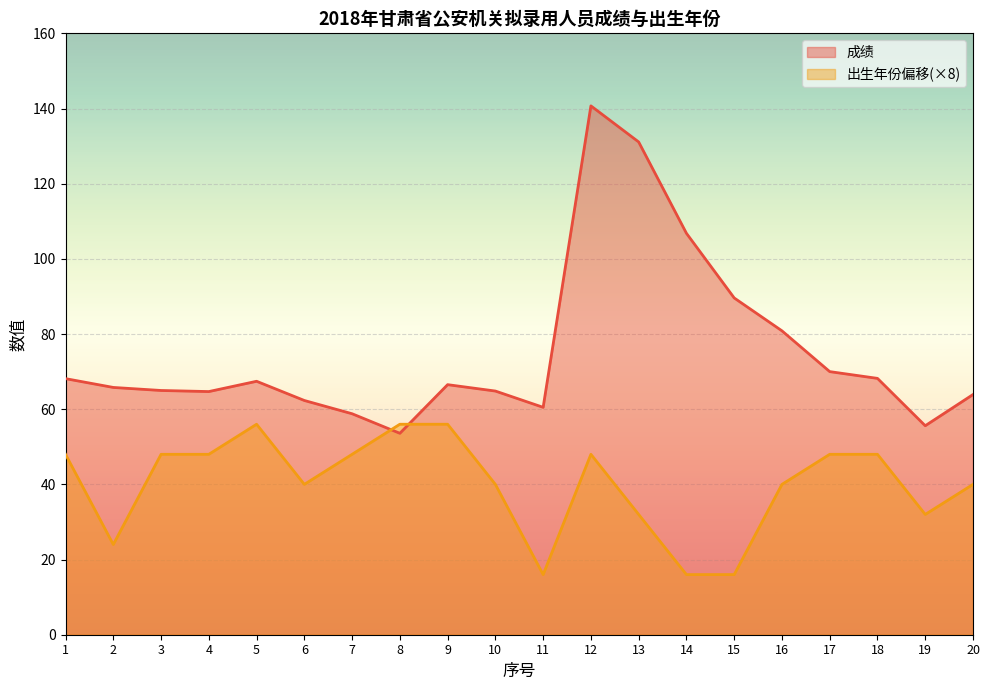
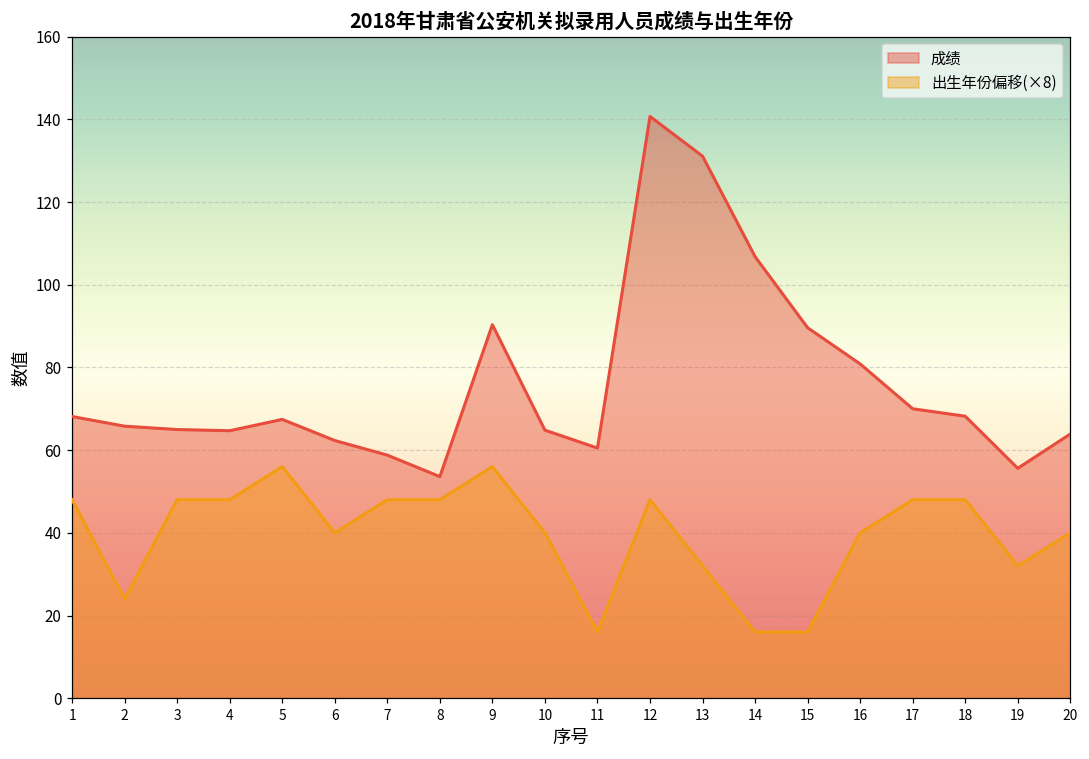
出生年份偏移(×8), 8: 56 -> 48
成绩, 9: 67 -> 90
